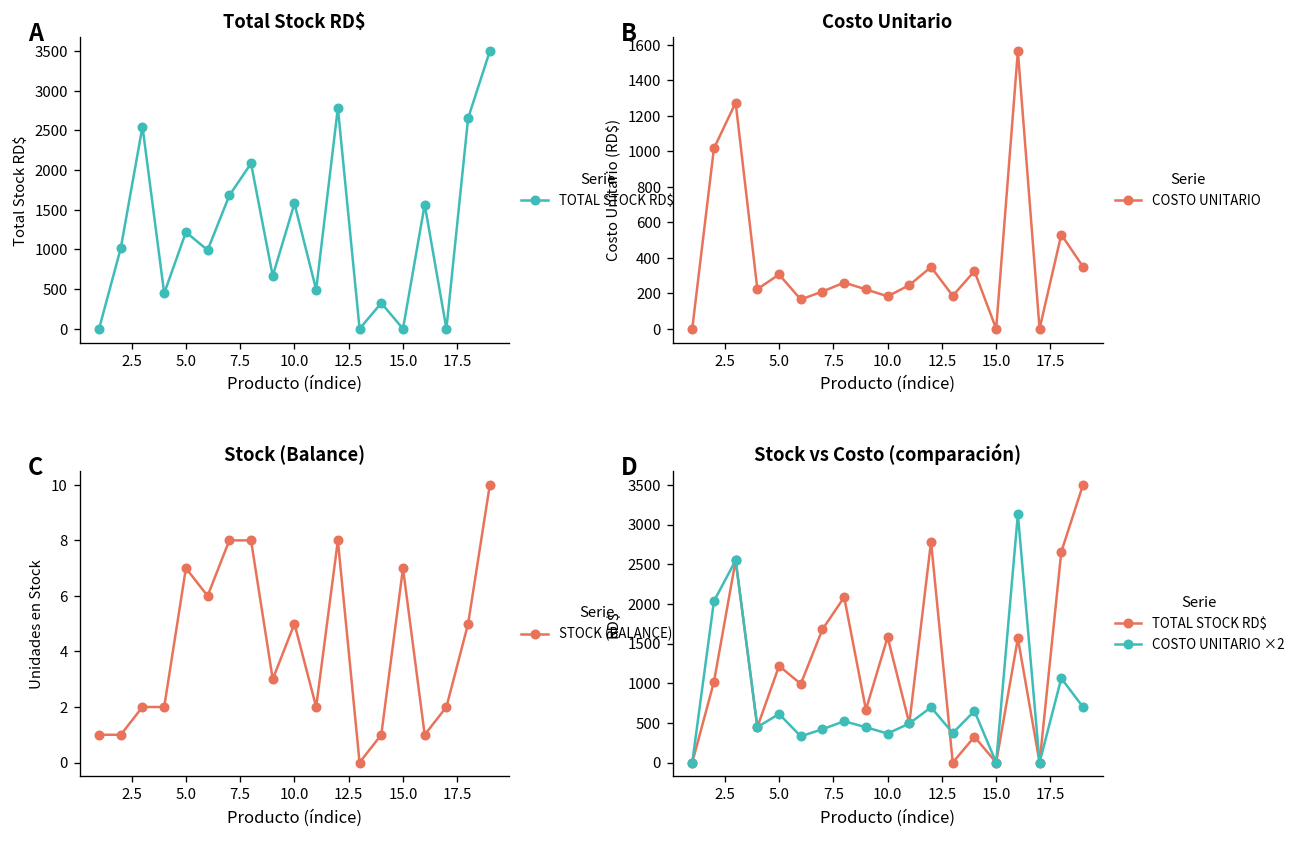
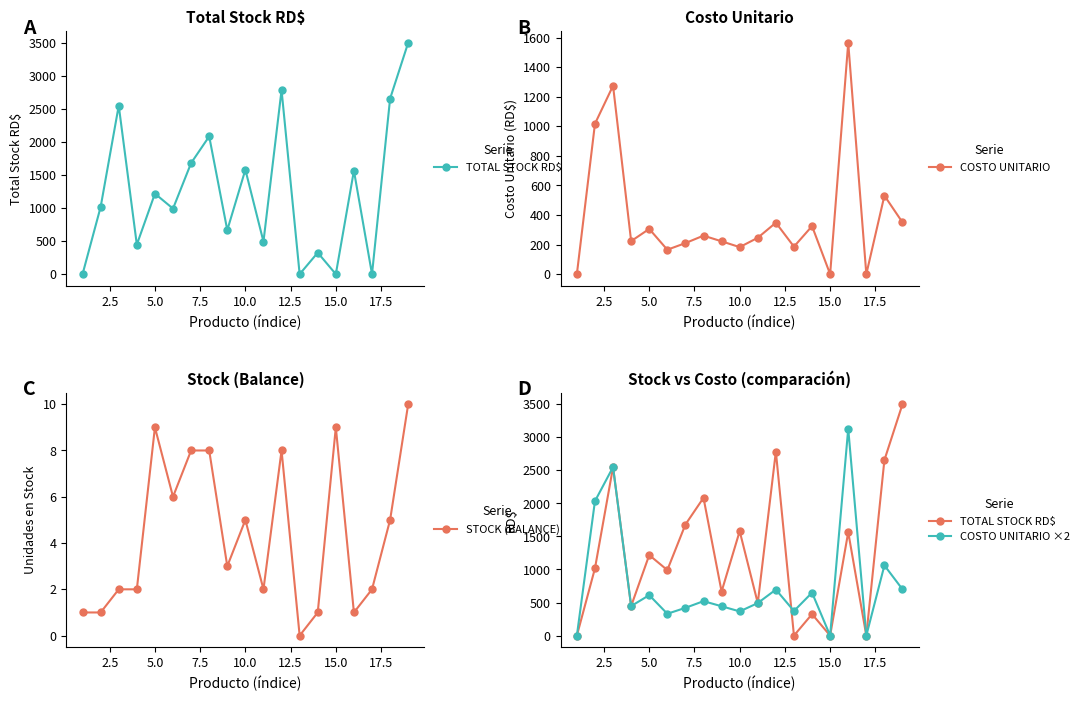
Stock (Balance), 5.0: 7 -> 9
Stock (Balance), 15.0: 7 -> 9
